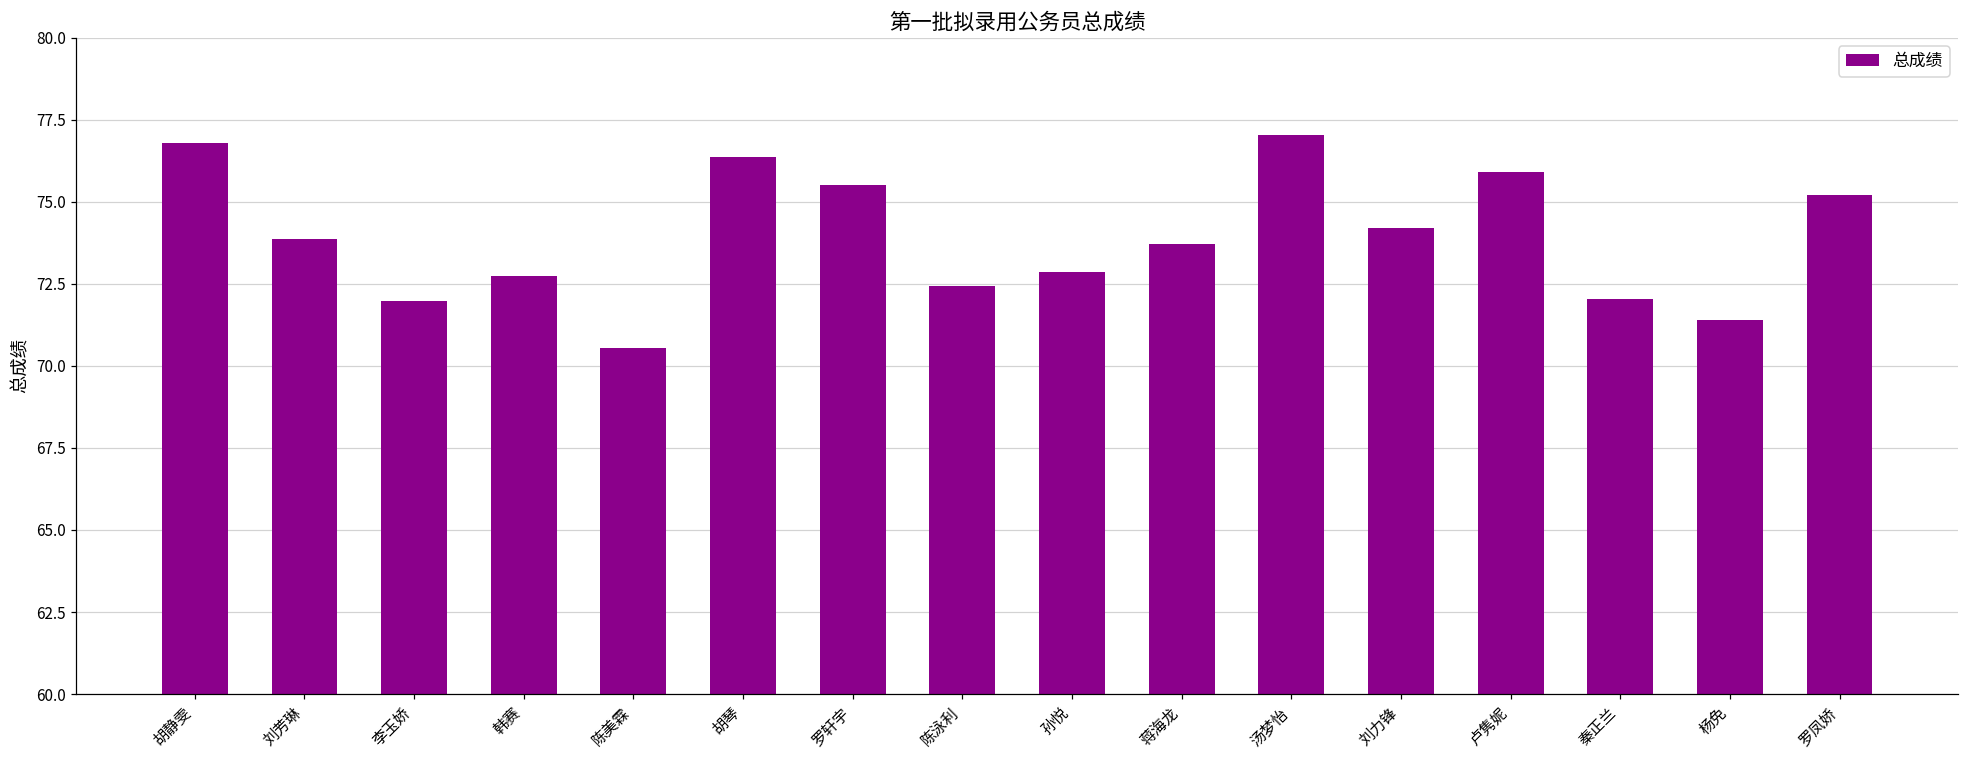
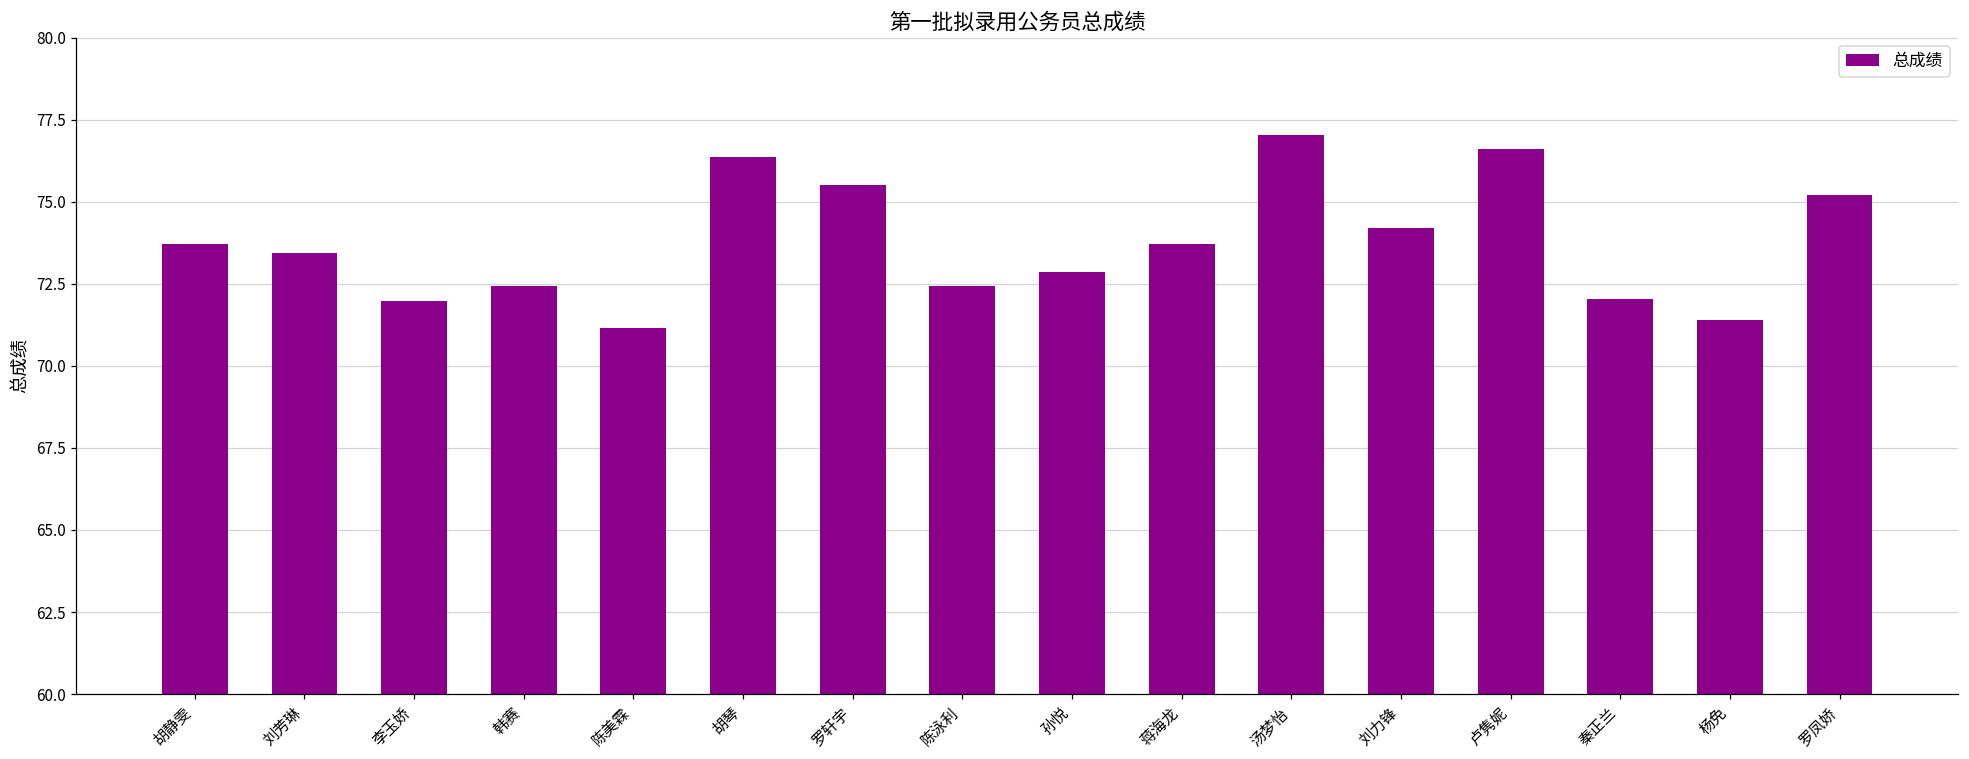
胡静雯: 76.8 -> 73.7
刘芳琳: 73.9 -> 73.4
韩赛: 72.8 -> 72.4
陈美霖: 70.5 -> 71.2
卢隽妮: 75.9 -> 76.6
